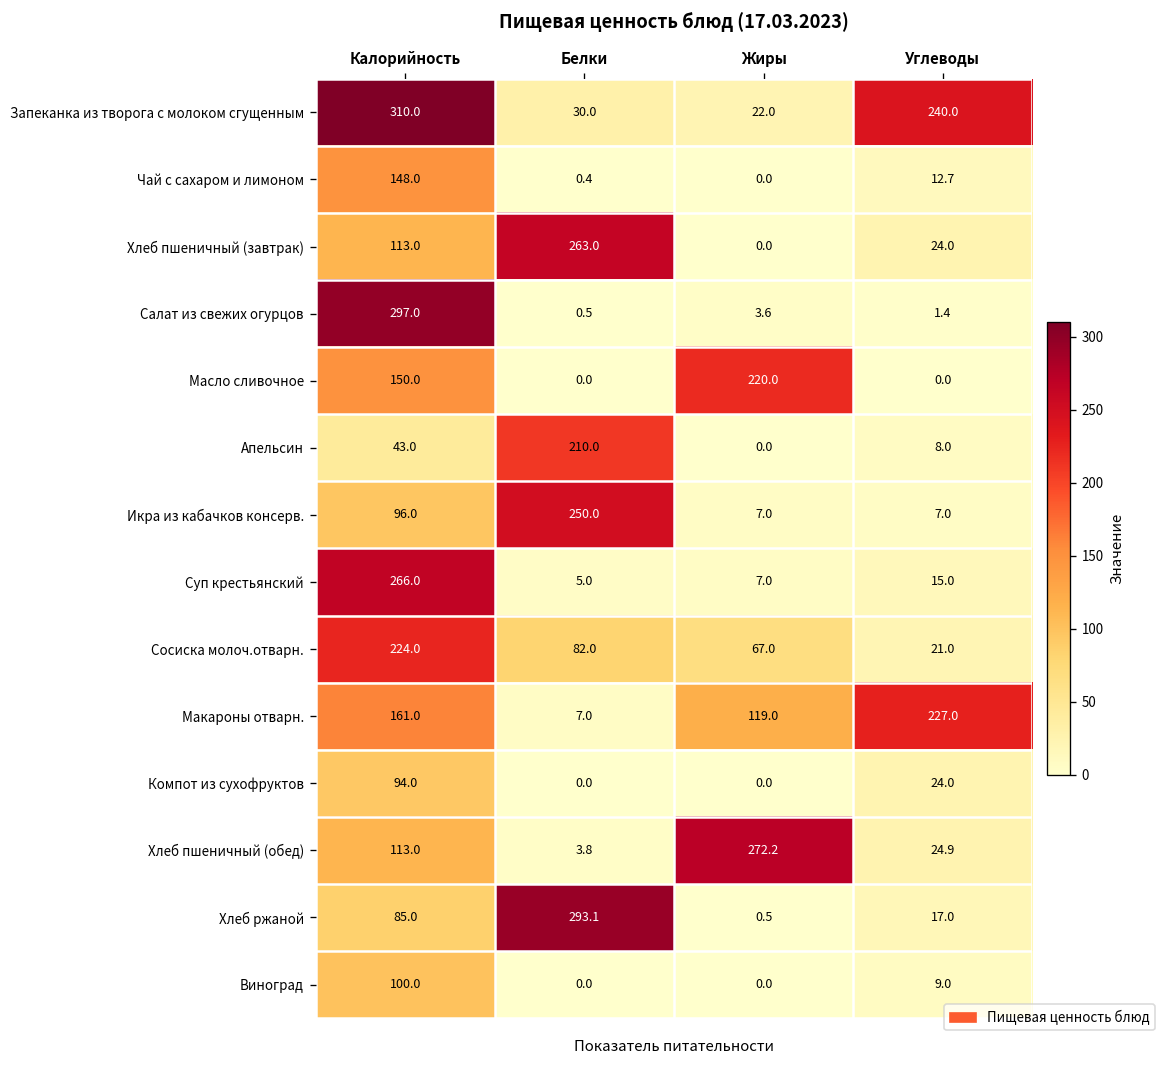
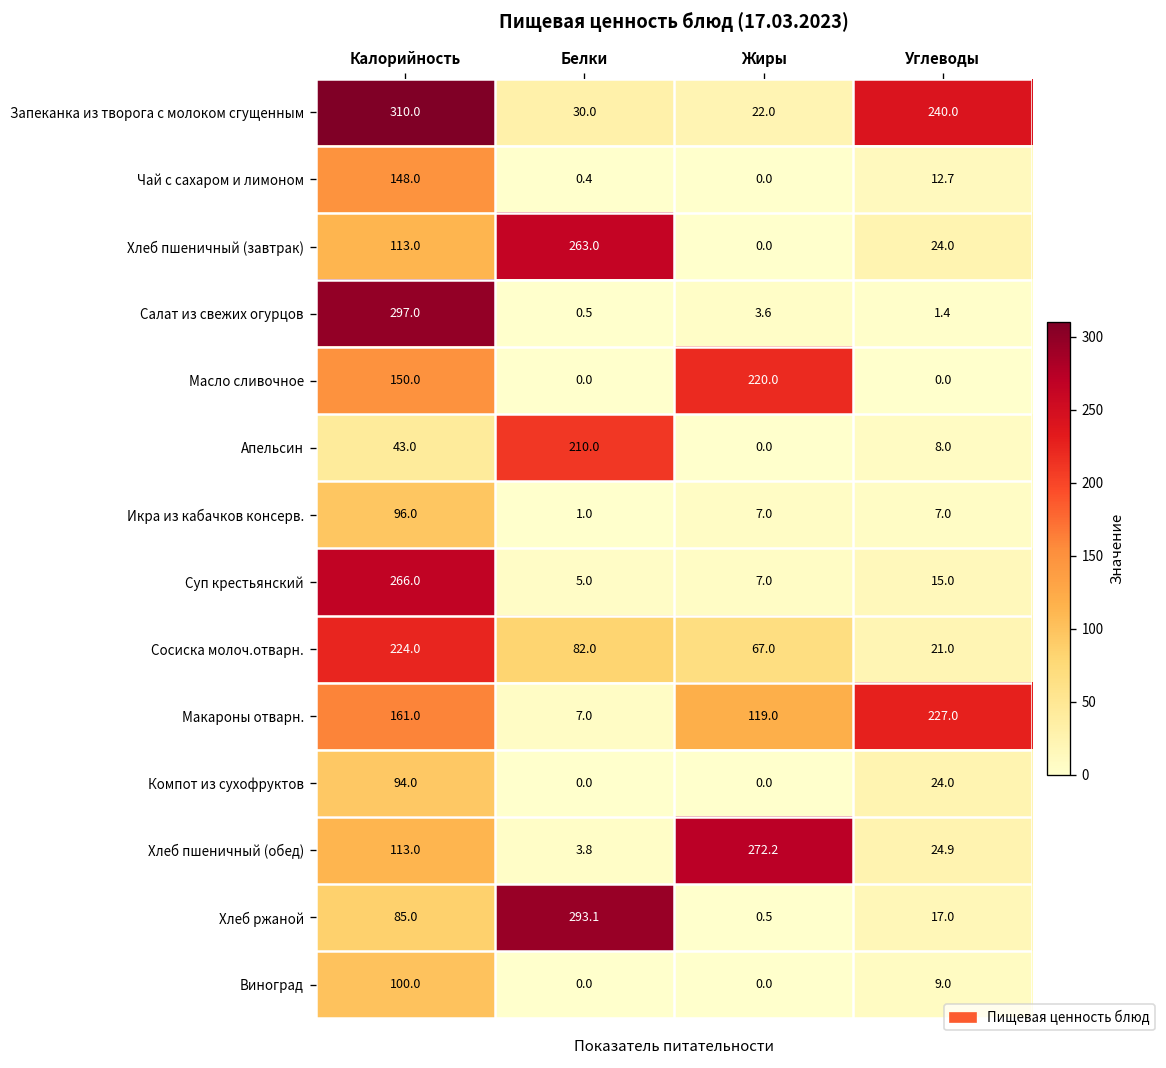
Икра из кабачков консерв., Белки: 250.0 -> 1.0
